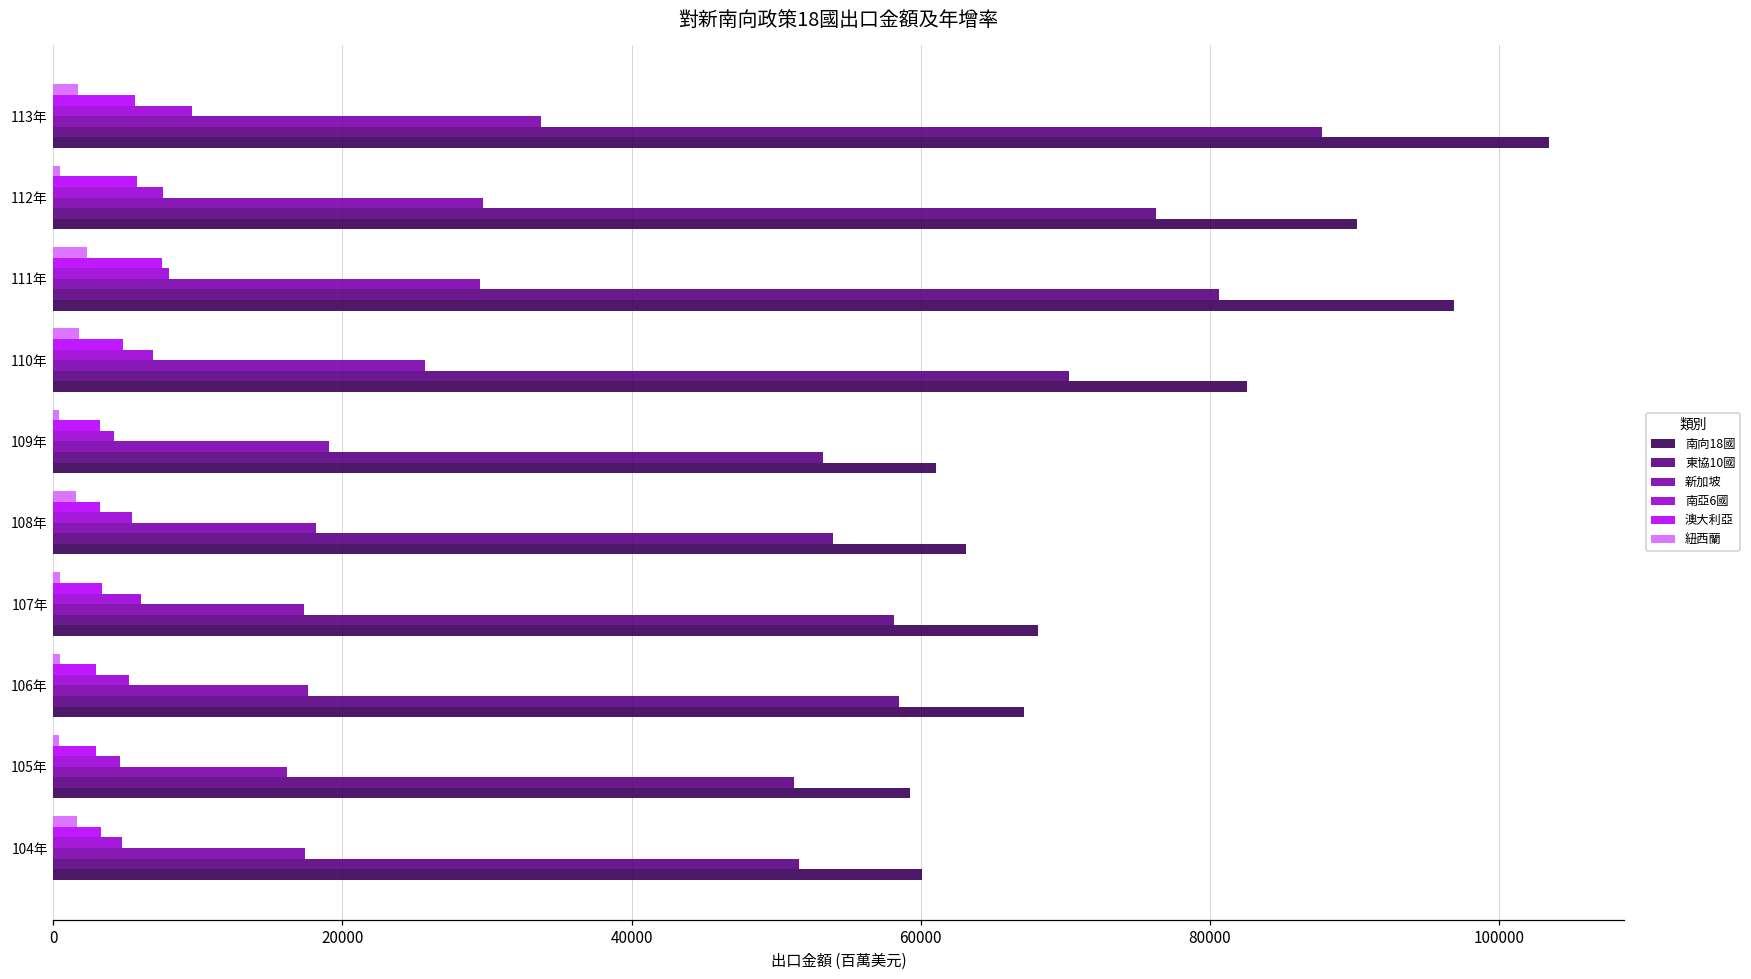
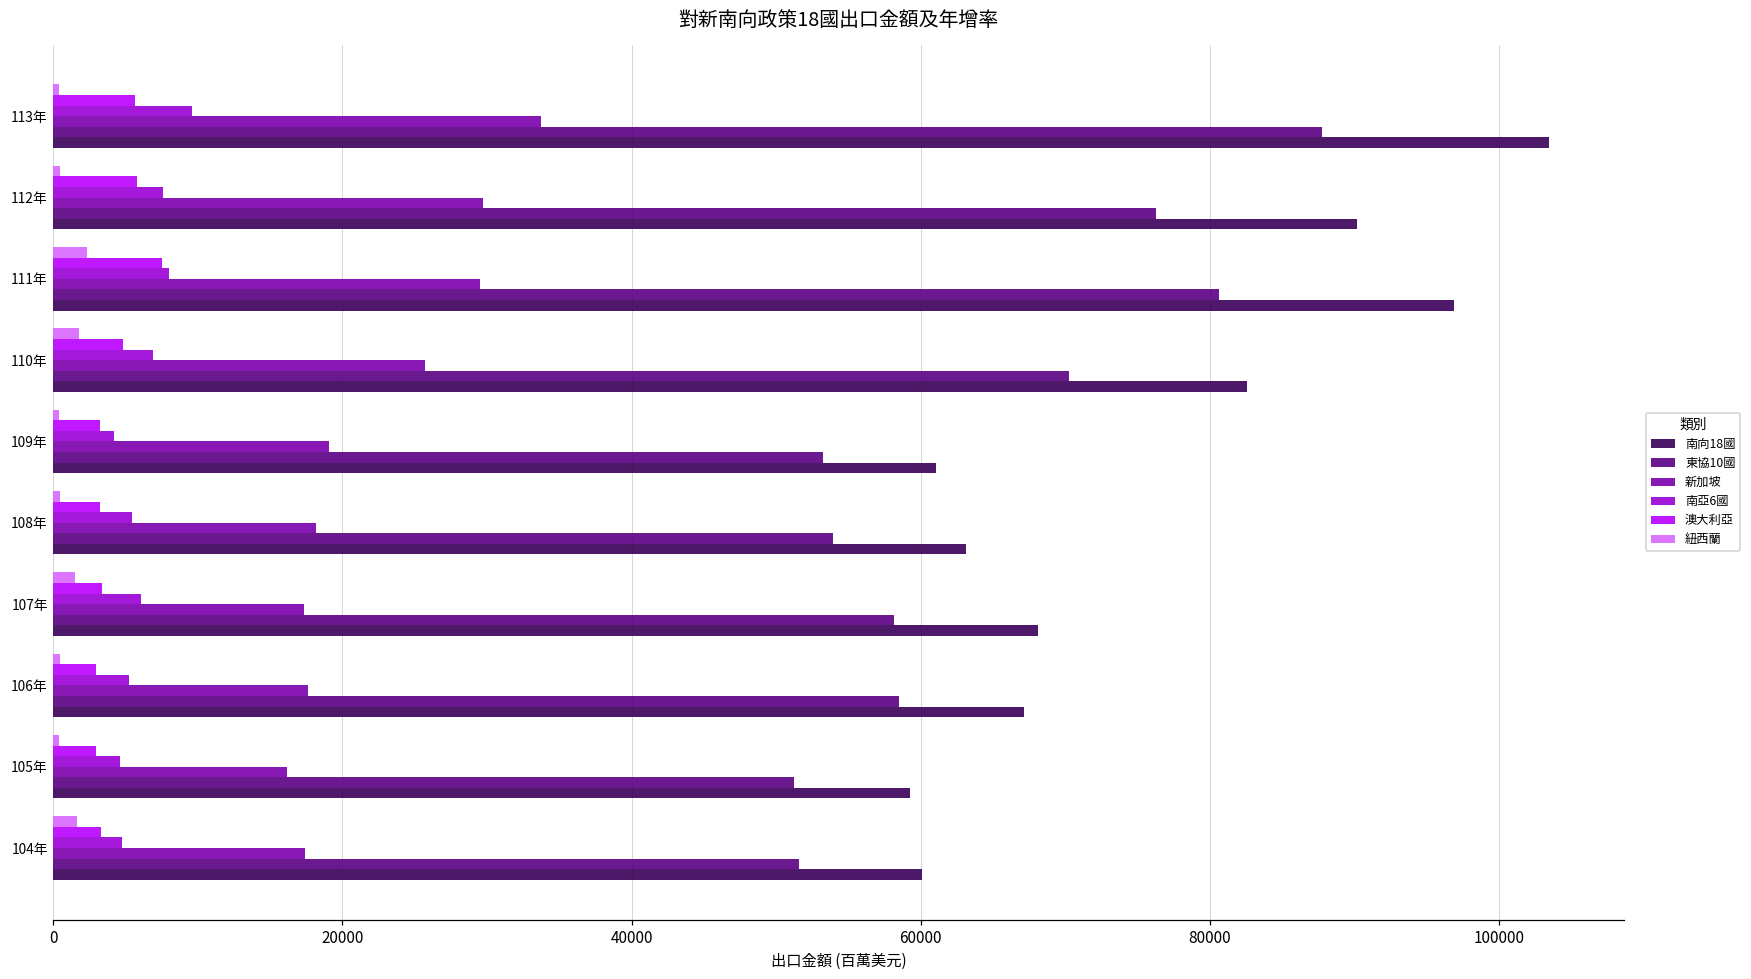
紐西蘭, 113年: 1700 -> 400
紐西蘭, 108年: 1600 -> 500
紐西蘭, 107年: 500 -> 1500
